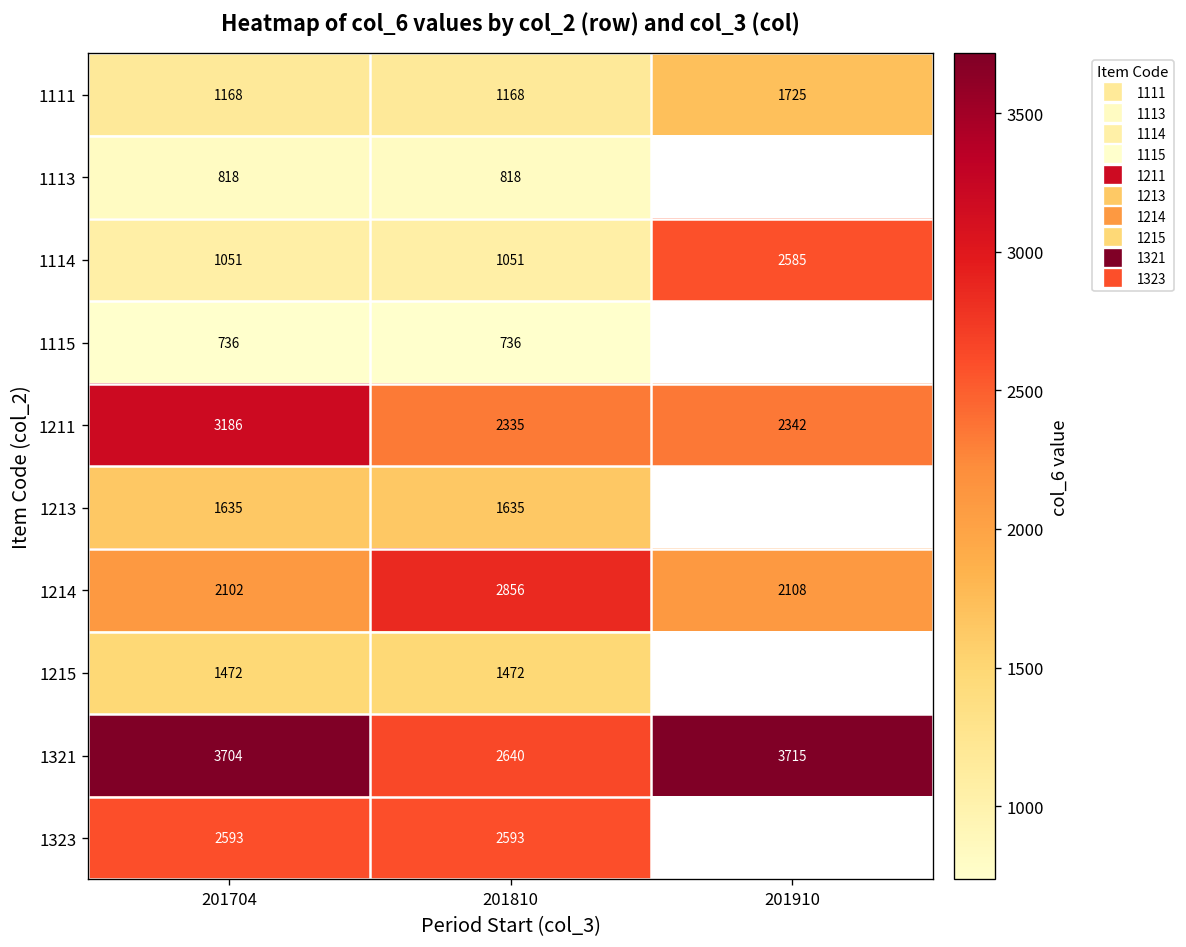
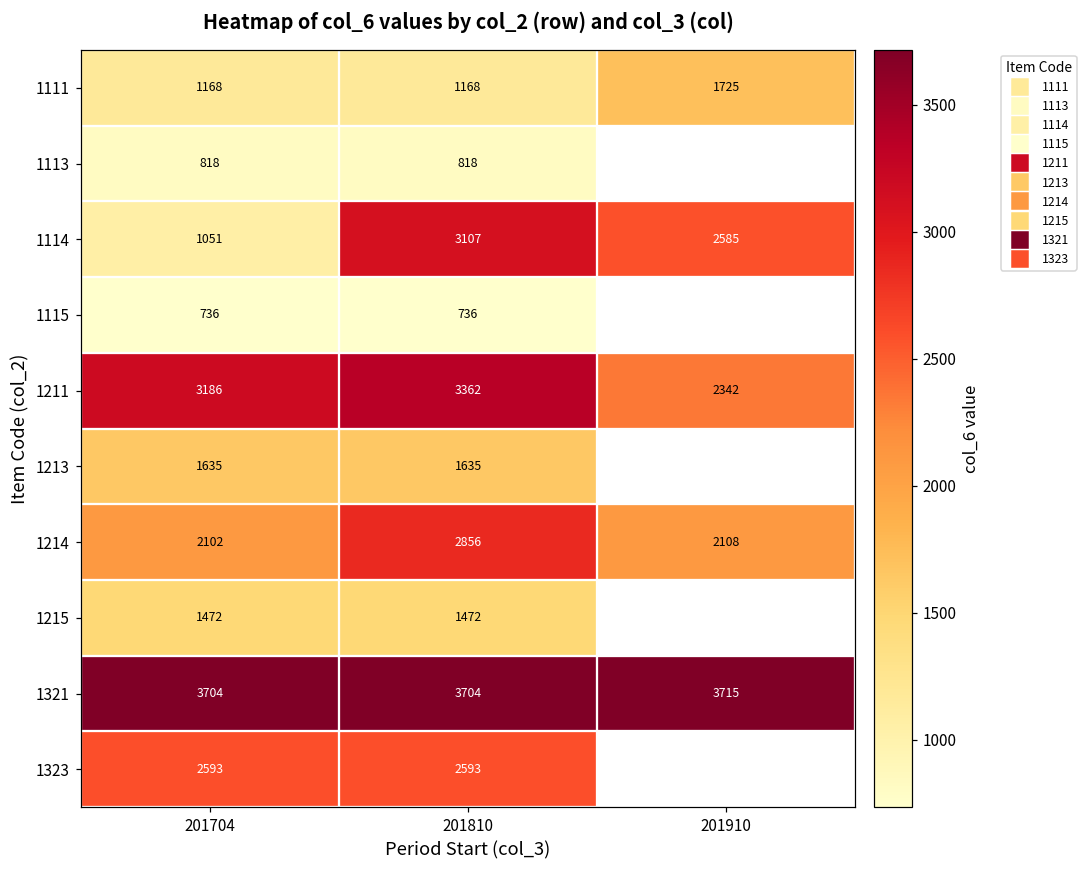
1114, 201810: 1051 -> 3107
1211, 201810: 2335 -> 3362
1321, 201810: 2640 -> 3704
